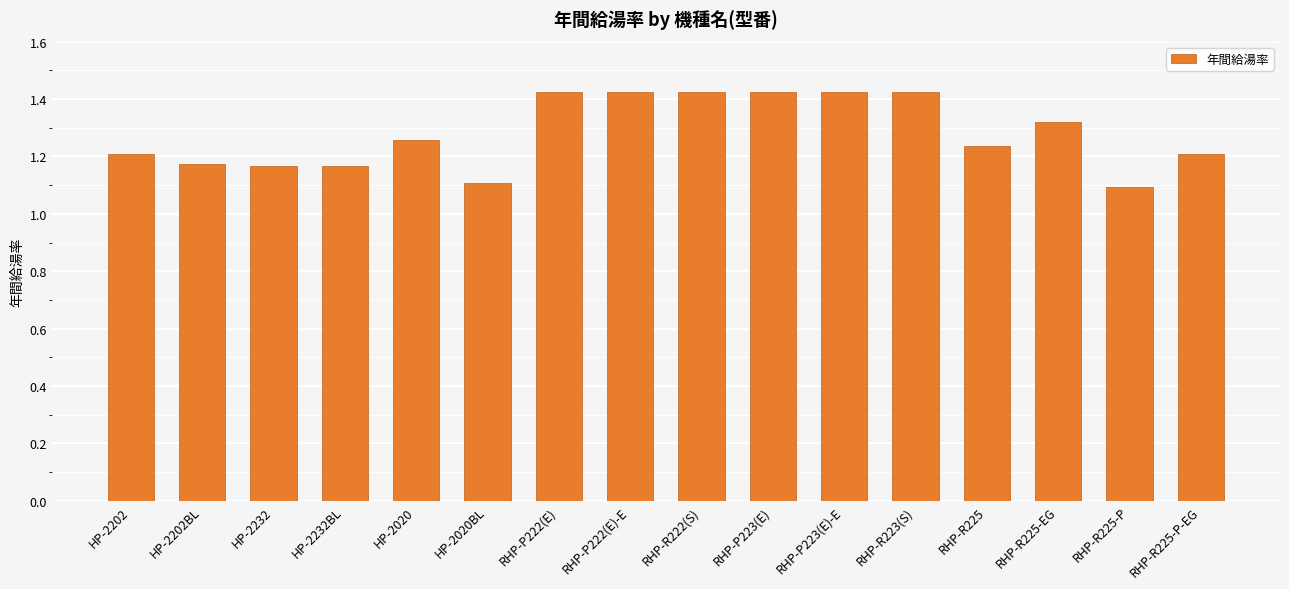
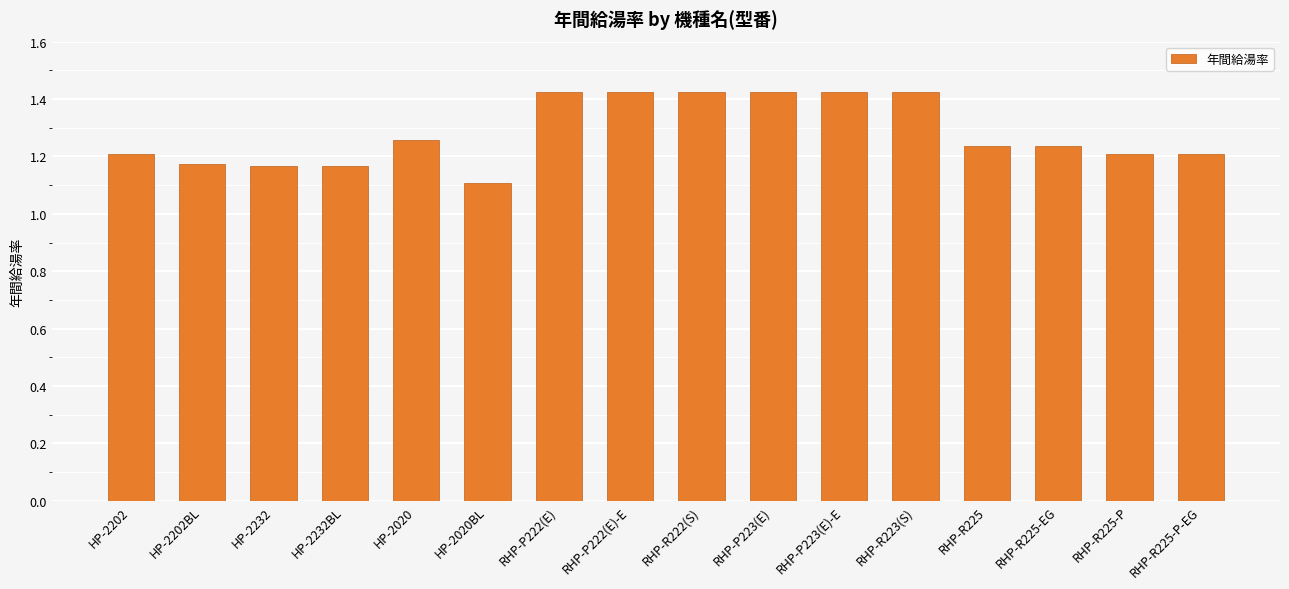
RHP-R225-EG: 1.32 -> 1.24
RHP-R225-P: 1.10 -> 1.21
